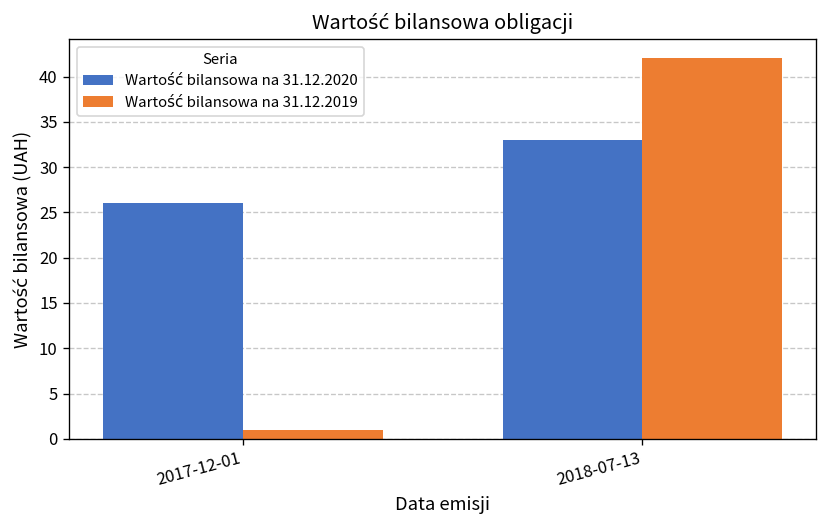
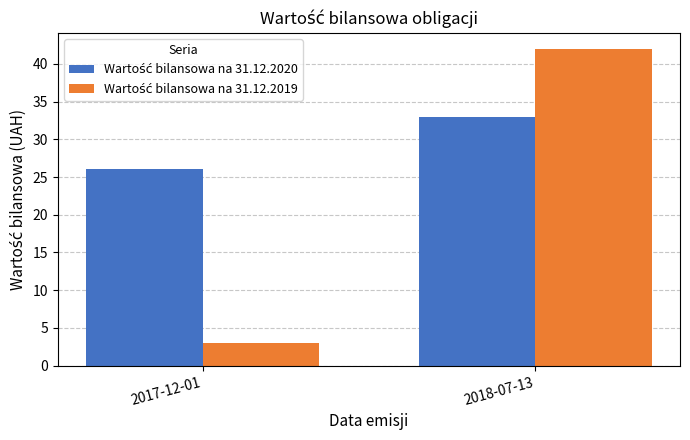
Wartość bilansowa na 31.12.2019, 2017-12-01: 1 -> 3
